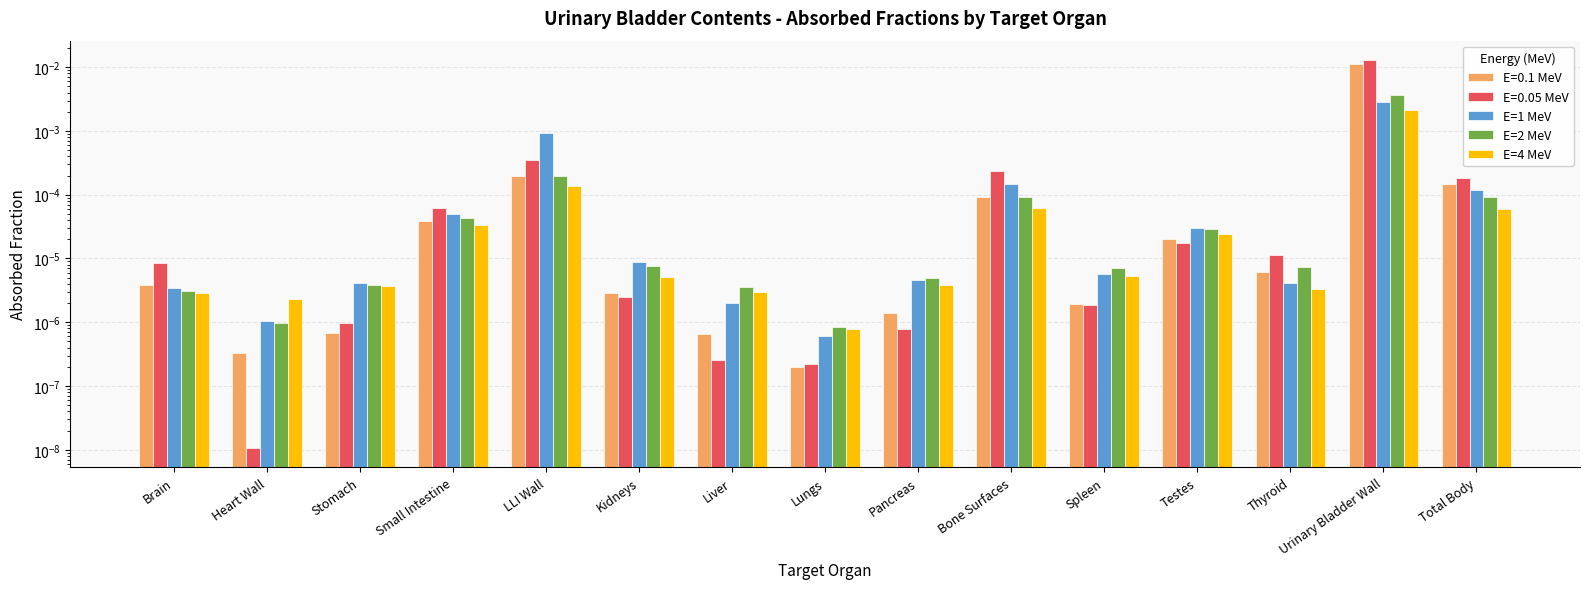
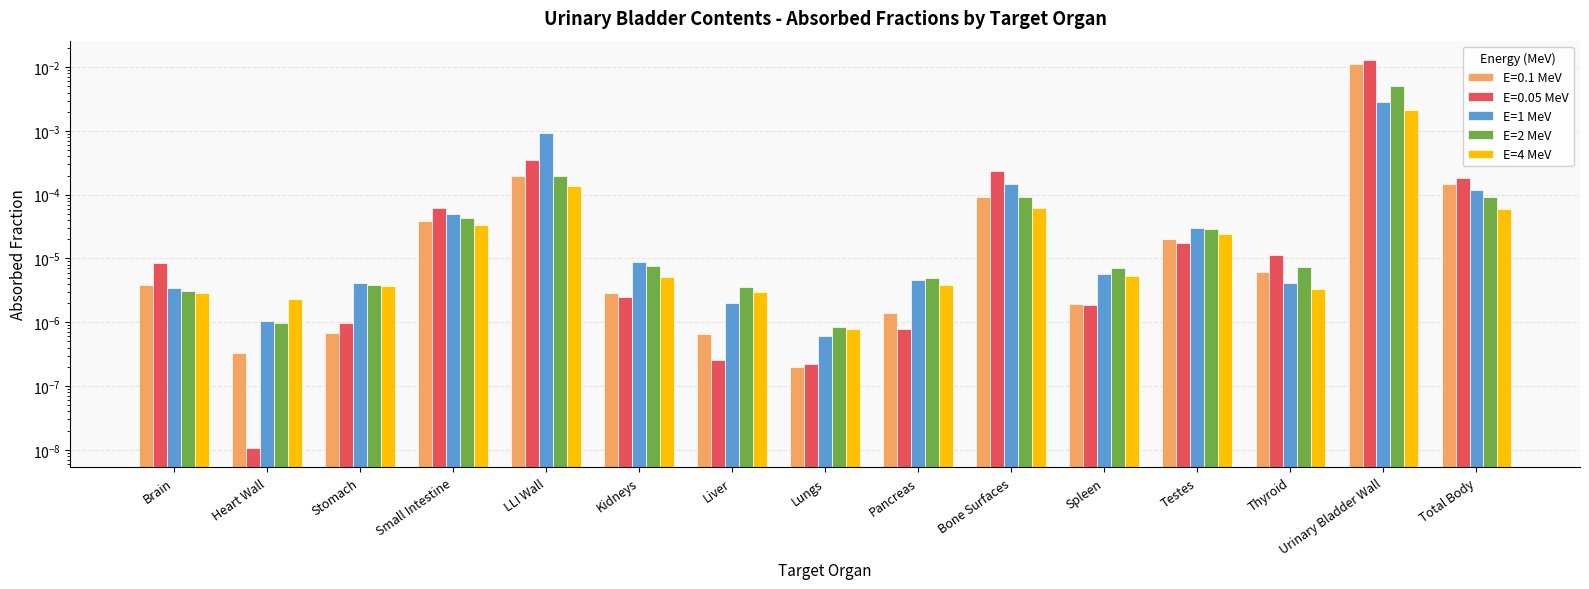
E=2 MeV, Urinary Bladder Wall: 0.004 -> 0.005
